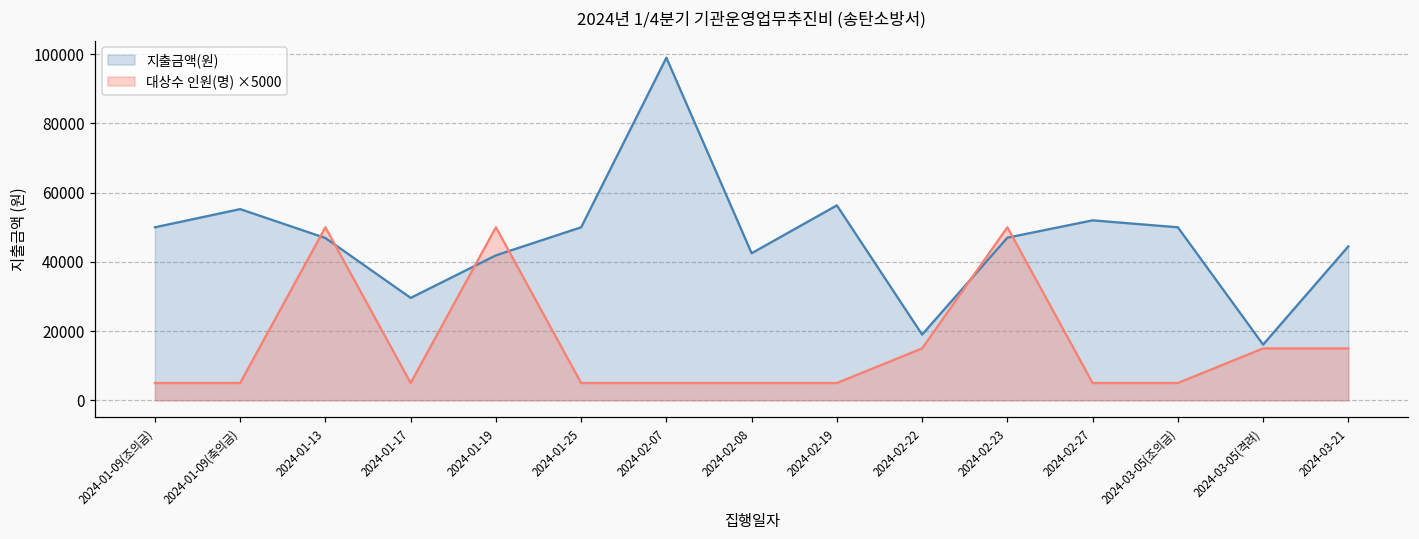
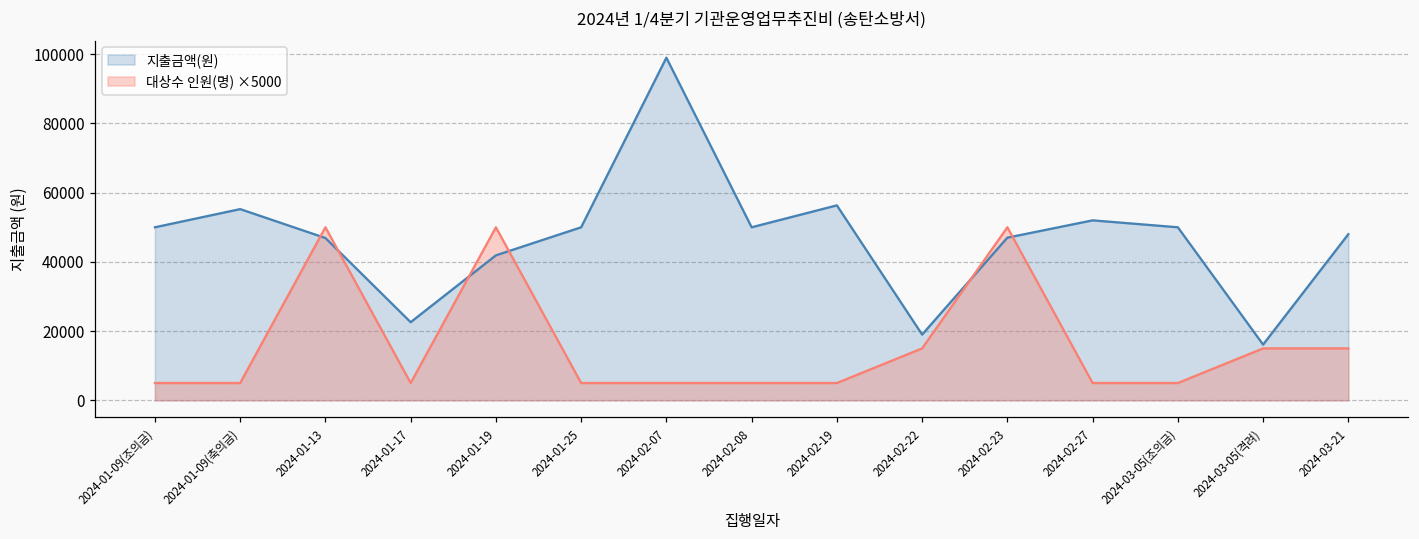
지출금액(원), 2024-01-17: 30000 -> 23000
지출금액(원), 2024-02-08: 43000 -> 50000
지출금액(원), 2024-03-21: 44000 -> 48000
